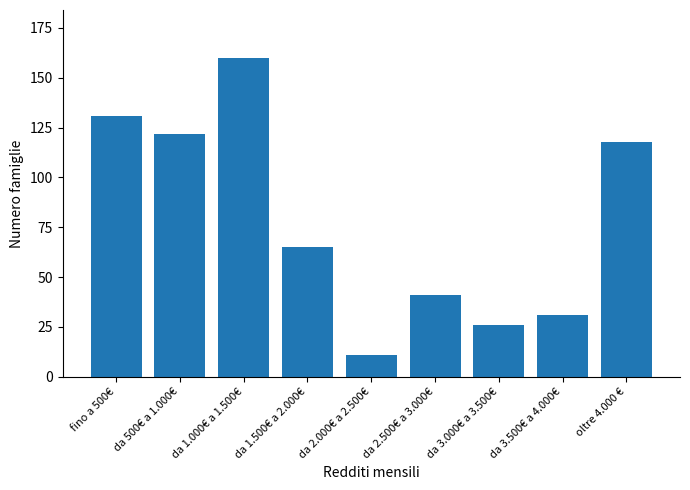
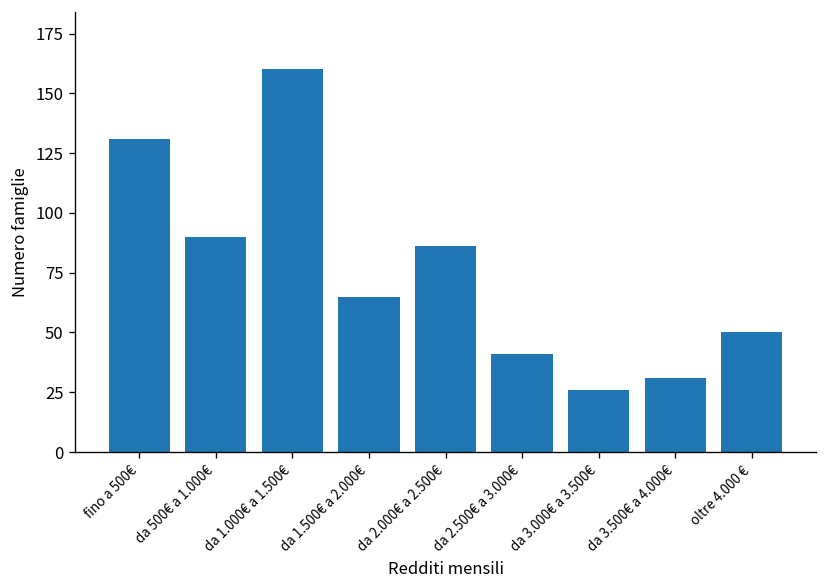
da 500€ a 1.000€: 122 -> 90
da 2.000€ a 2.500€: 11 -> 86
oltre 4.000 €: 118 -> 50
